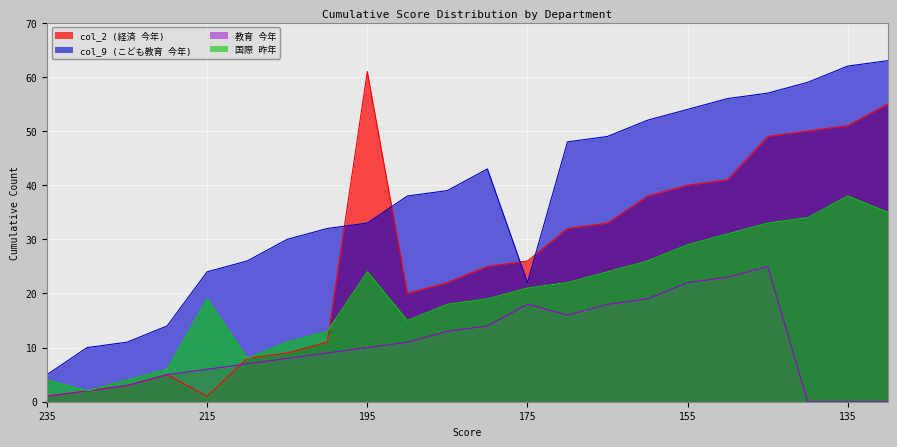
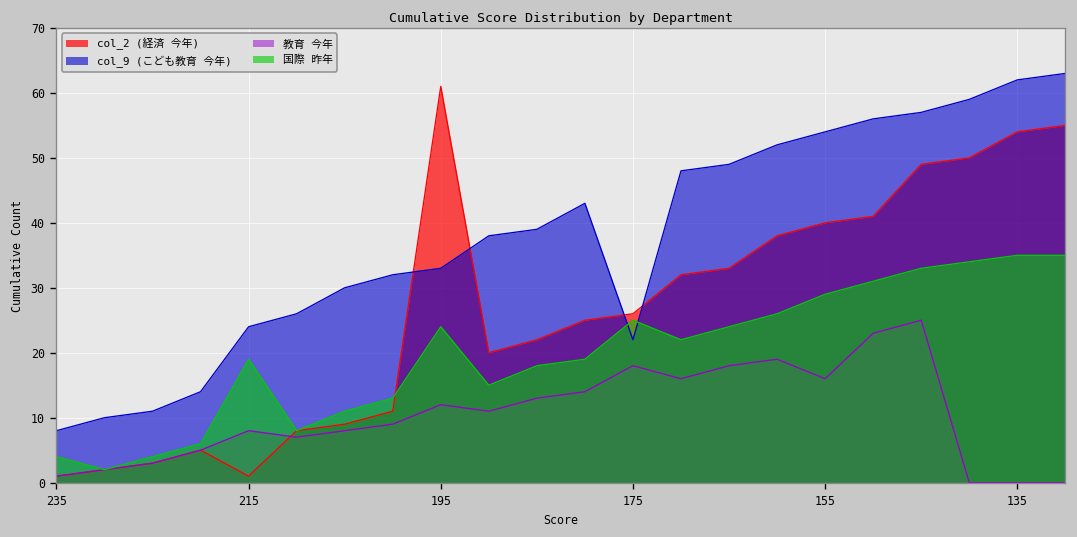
col_9 (こども教育 今年), 235: 5 -> 8
教育 今年, 215: 6 -> 8
教育 今年, 195: 10 -> 12
国際 昨年, 175: 21 -> 25
教育 今年, 155: 22 -> 16
col_2 (経済 今年), 135: 51 -> 54
国際 昨年, 135: 38 -> 35
